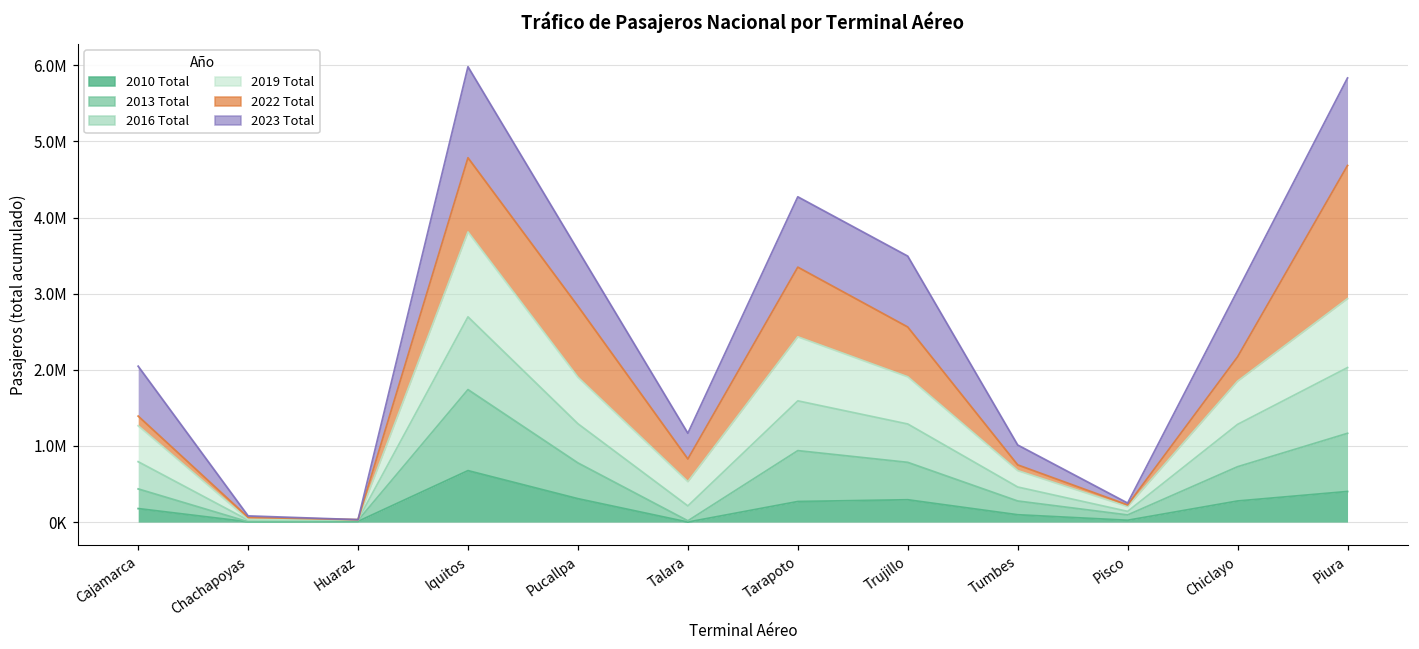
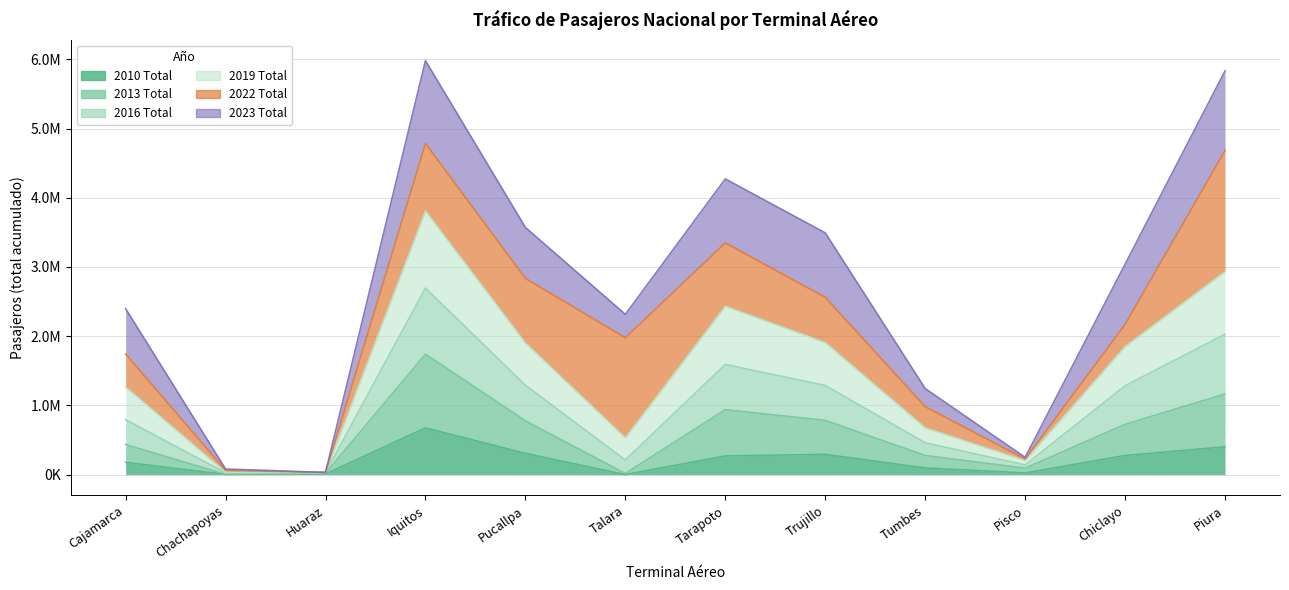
2022 Total, Cajamarca: 100000 -> 500000
2022 Total, Talara: 300000 -> 1400000
2022 Total, Tumbes: 100000 -> 300000
